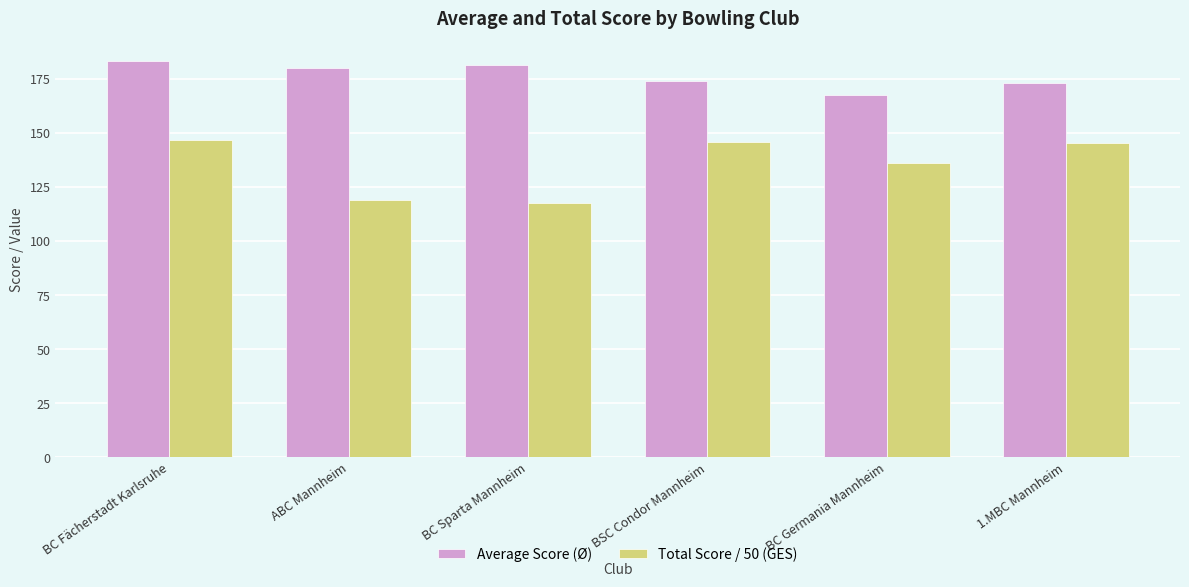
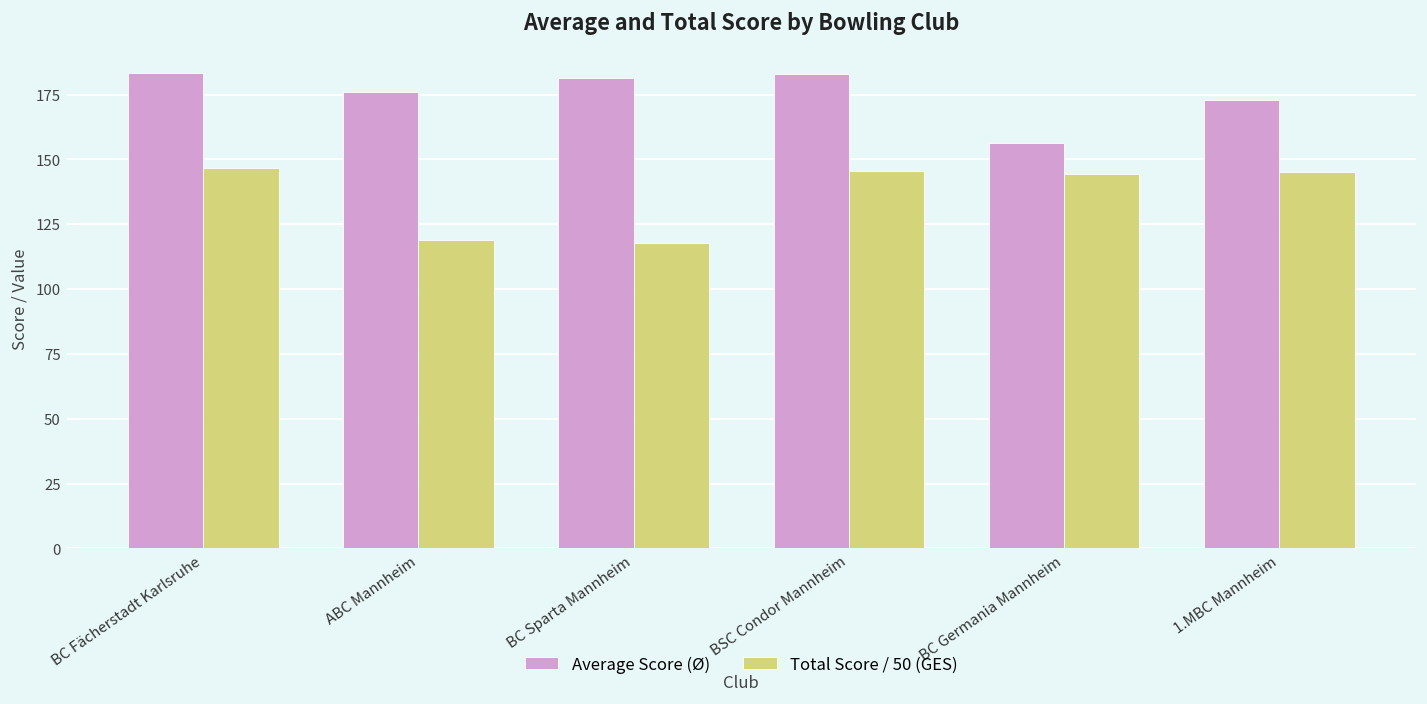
Average Score (Ø), ABC Mannheim: 180 -> 176
Average Score (Ø), BSC Condor Mannheim: 174 -> 183
Average Score (Ø), BC Germania Mannheim: 168 -> 156
Total Score / 50 (GES), BC Germania Mannheim: 136 -> 144
